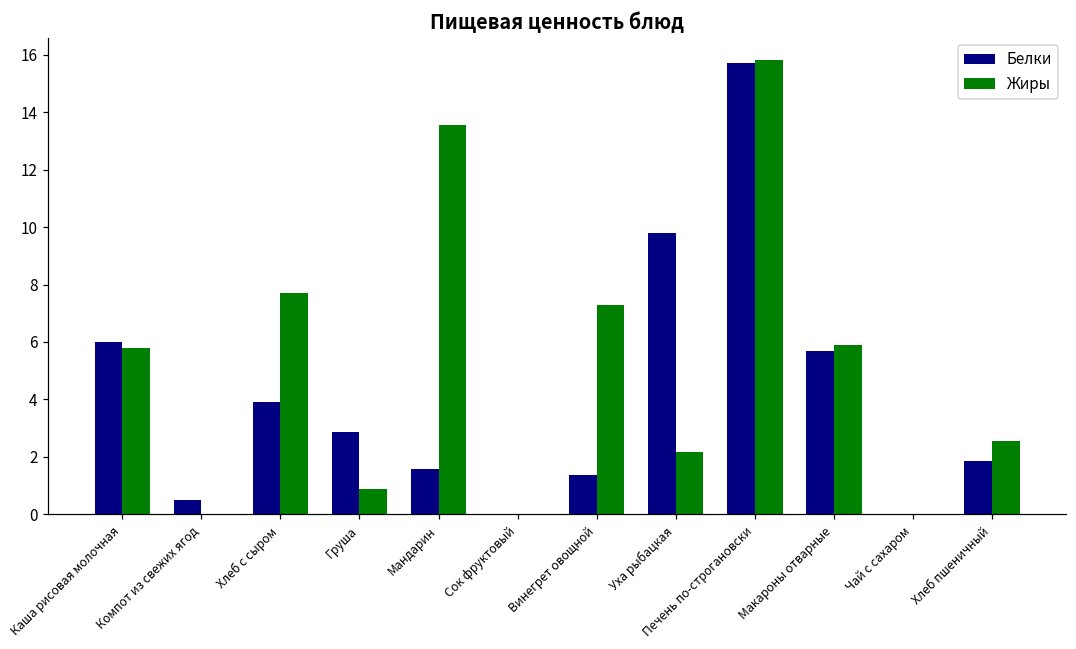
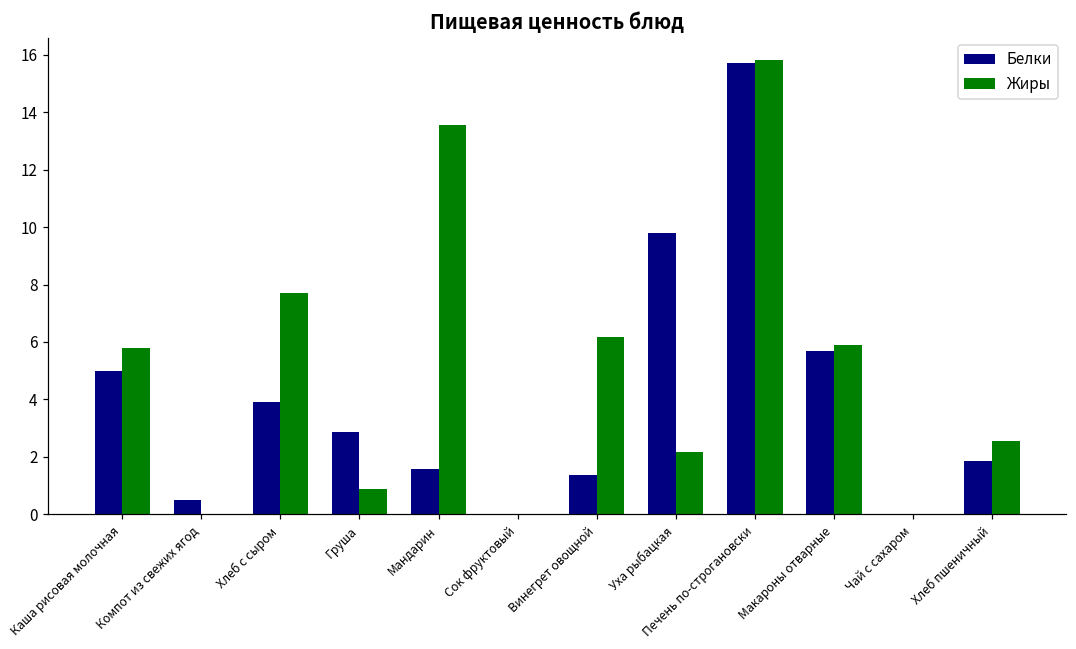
Белки, Каша рисовая молочная: 6 -> 5
Жиры, Винегрет овощной: 7.3 -> 6.2
